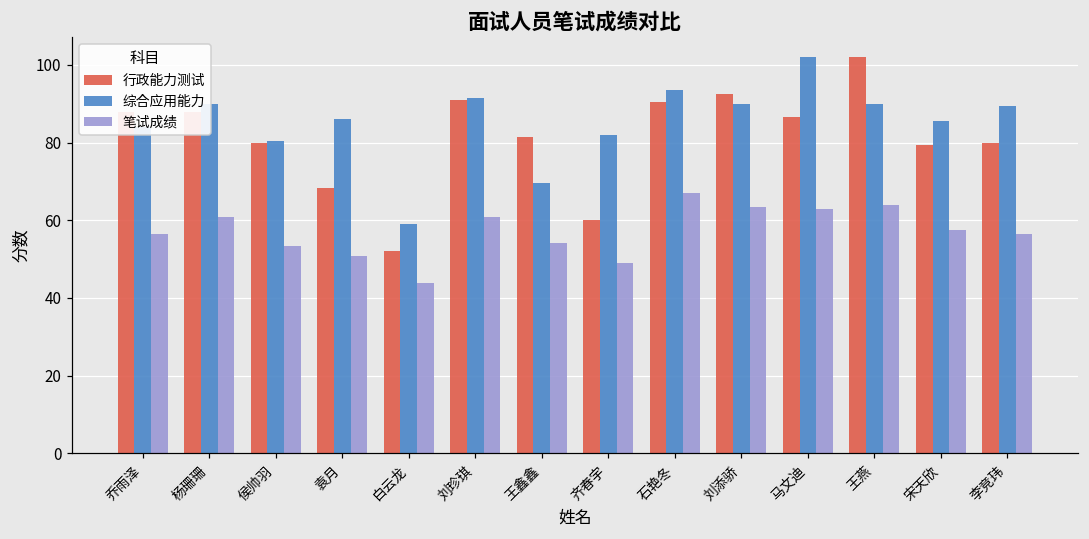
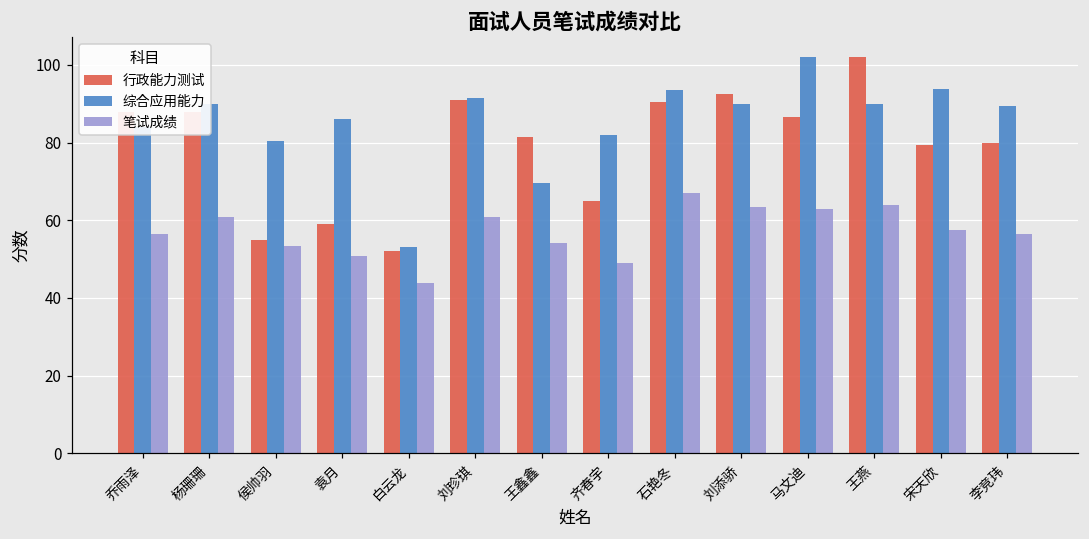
行政能力测试, 侯帅羽: 80 -> 55
行政能力测试, 袁月: 68 -> 59
综合应用能力, 白云龙: 59 -> 53
行政能力测试, 齐春宇: 60 -> 65
综合应用能力, 宋天欣: 86 -> 94
